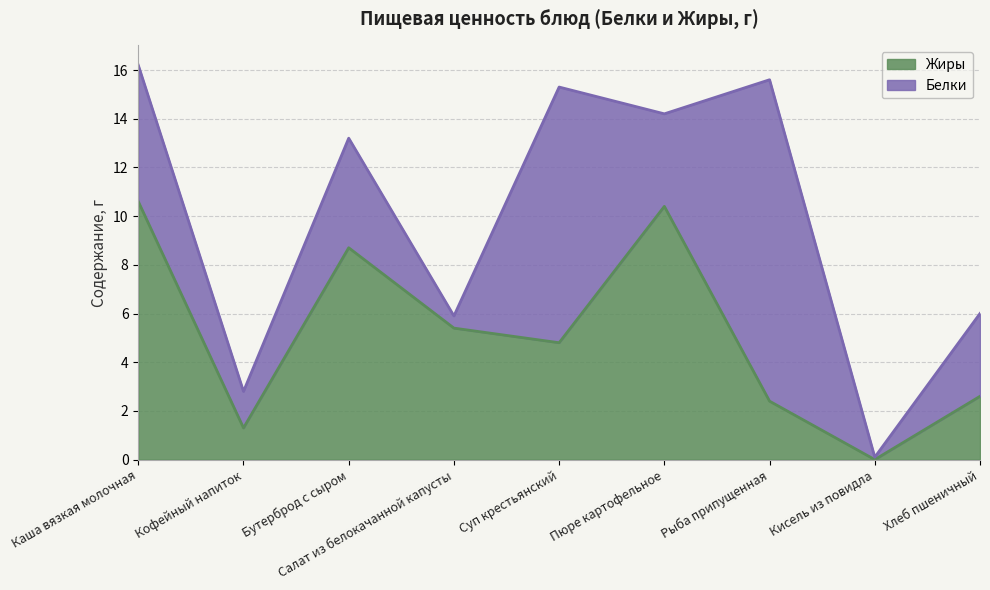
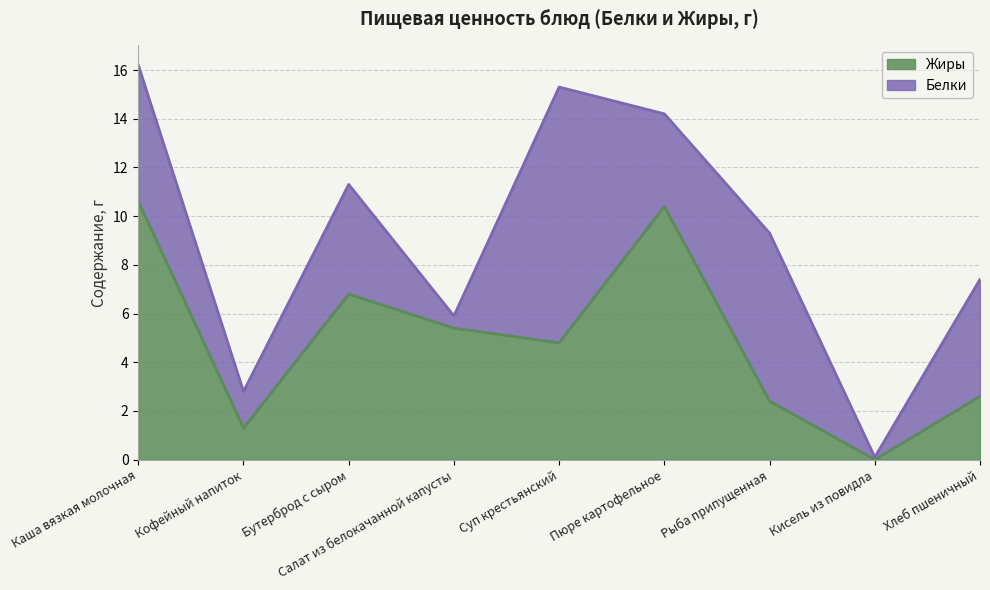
Жиры, Бутерброд с сыром: 8.7 -> 6.8
Белки, Рыба припущенная: 13.2 -> 6.9
Белки, Хлеб пшеничный: 3.4 -> 4.8
